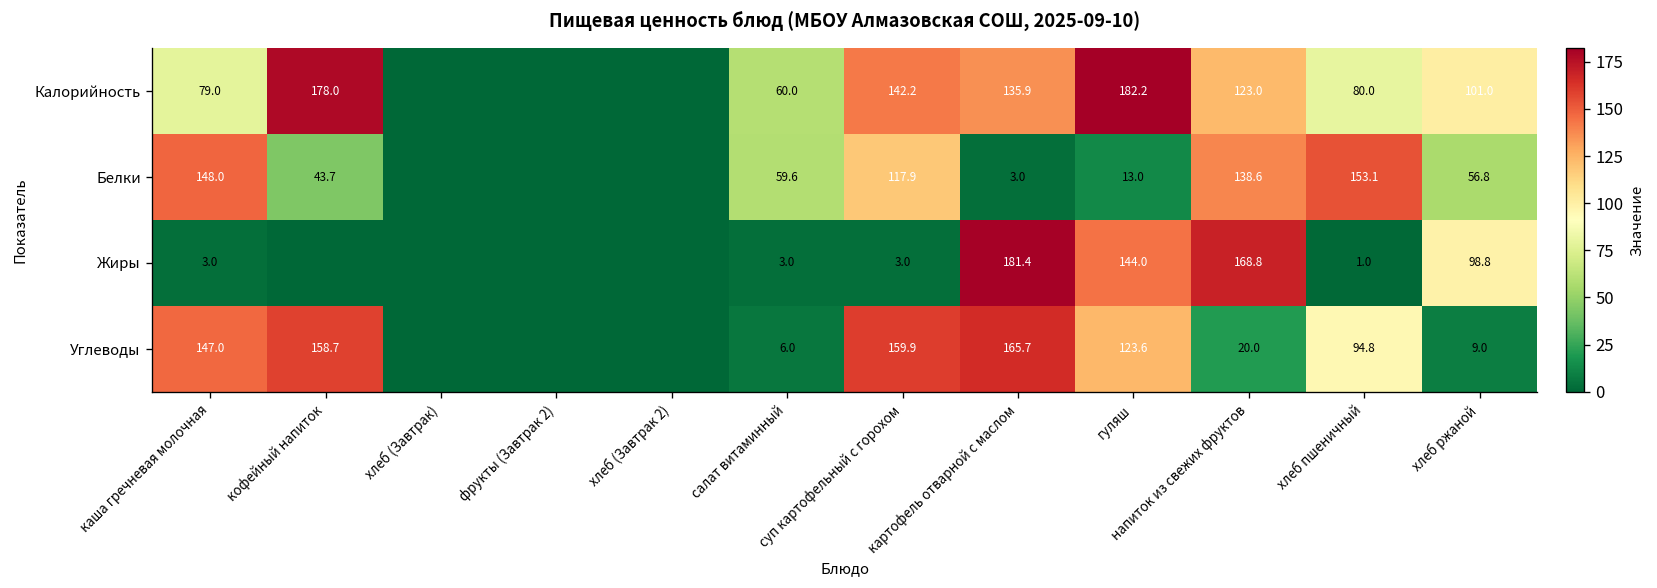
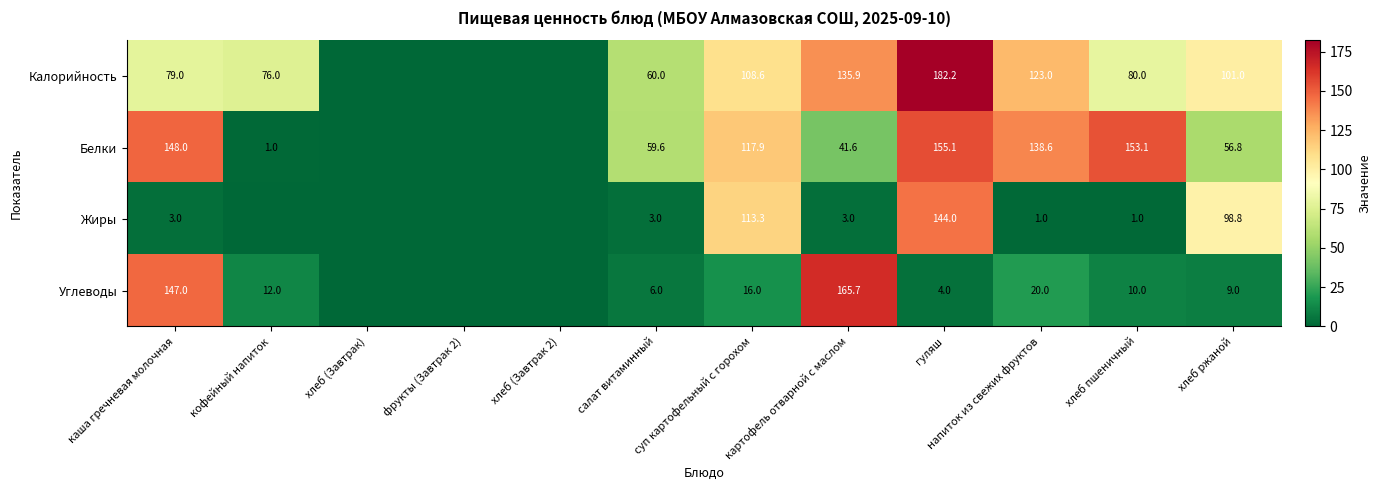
Калорийность, кофейный напиток: 178.0 -> 76.0
Калорийность, суп картофельный с горохом: 142.2 -> 108.6
Белки, кофейный напиток: 43.7 -> 1.0
Белки, картофель отварной с маслом: 3.0 -> 41.6
Белки, гуляш: 13.0 -> 155.1
Жиры, суп картофельный с горохом: 3.0 -> 113.3
Жиры, картофель отварной с маслом: 181.4 -> 3.0
Жиры, напиток из свежих фруктов: 168.8 -> 1.0
Углеводы, кофейный напиток: 158.7 -> 12.0
Углеводы, суп картофельный с горохом: 159.9 -> 16.0
Углеводы, гуляш: 123.6 -> 4.0
Углеводы, хлеб пшеничный: 94.8 -> 10.0
